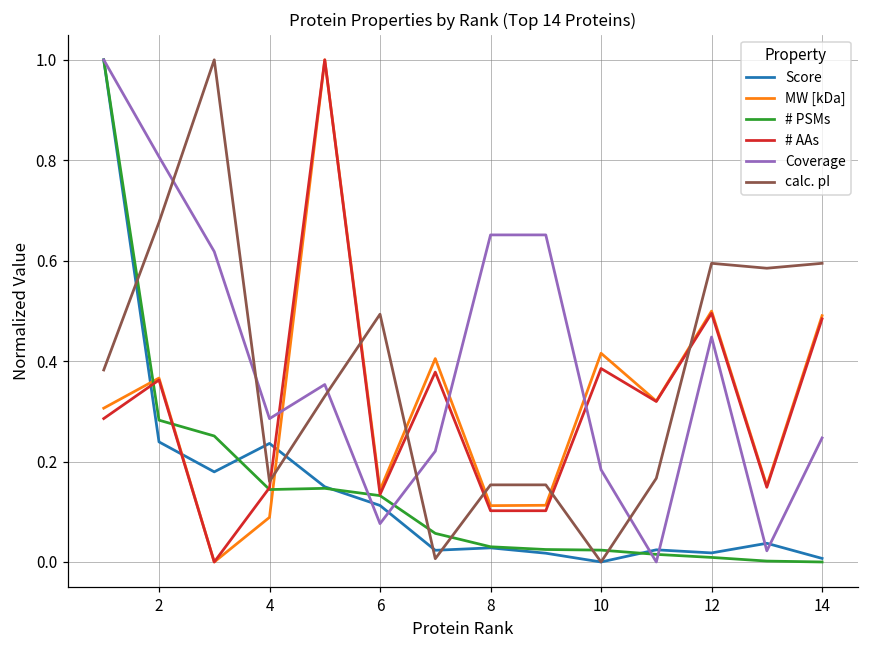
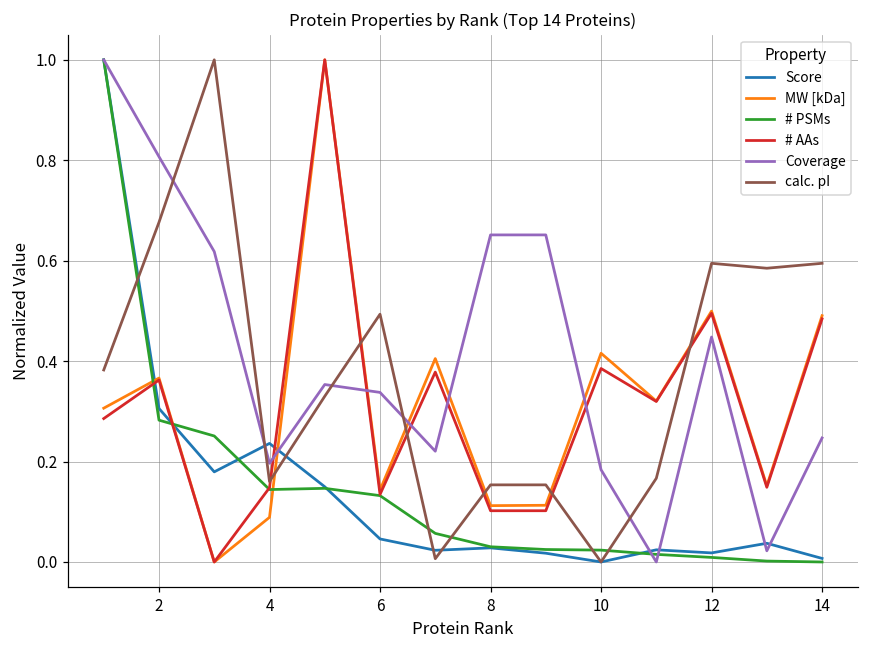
Score, 2: 0.24 -> 0.31
Coverage, 4: 0.29 -> 0.20
Score, 6: 0.11 -> 0.05
Coverage, 6: 0.08 -> 0.34
